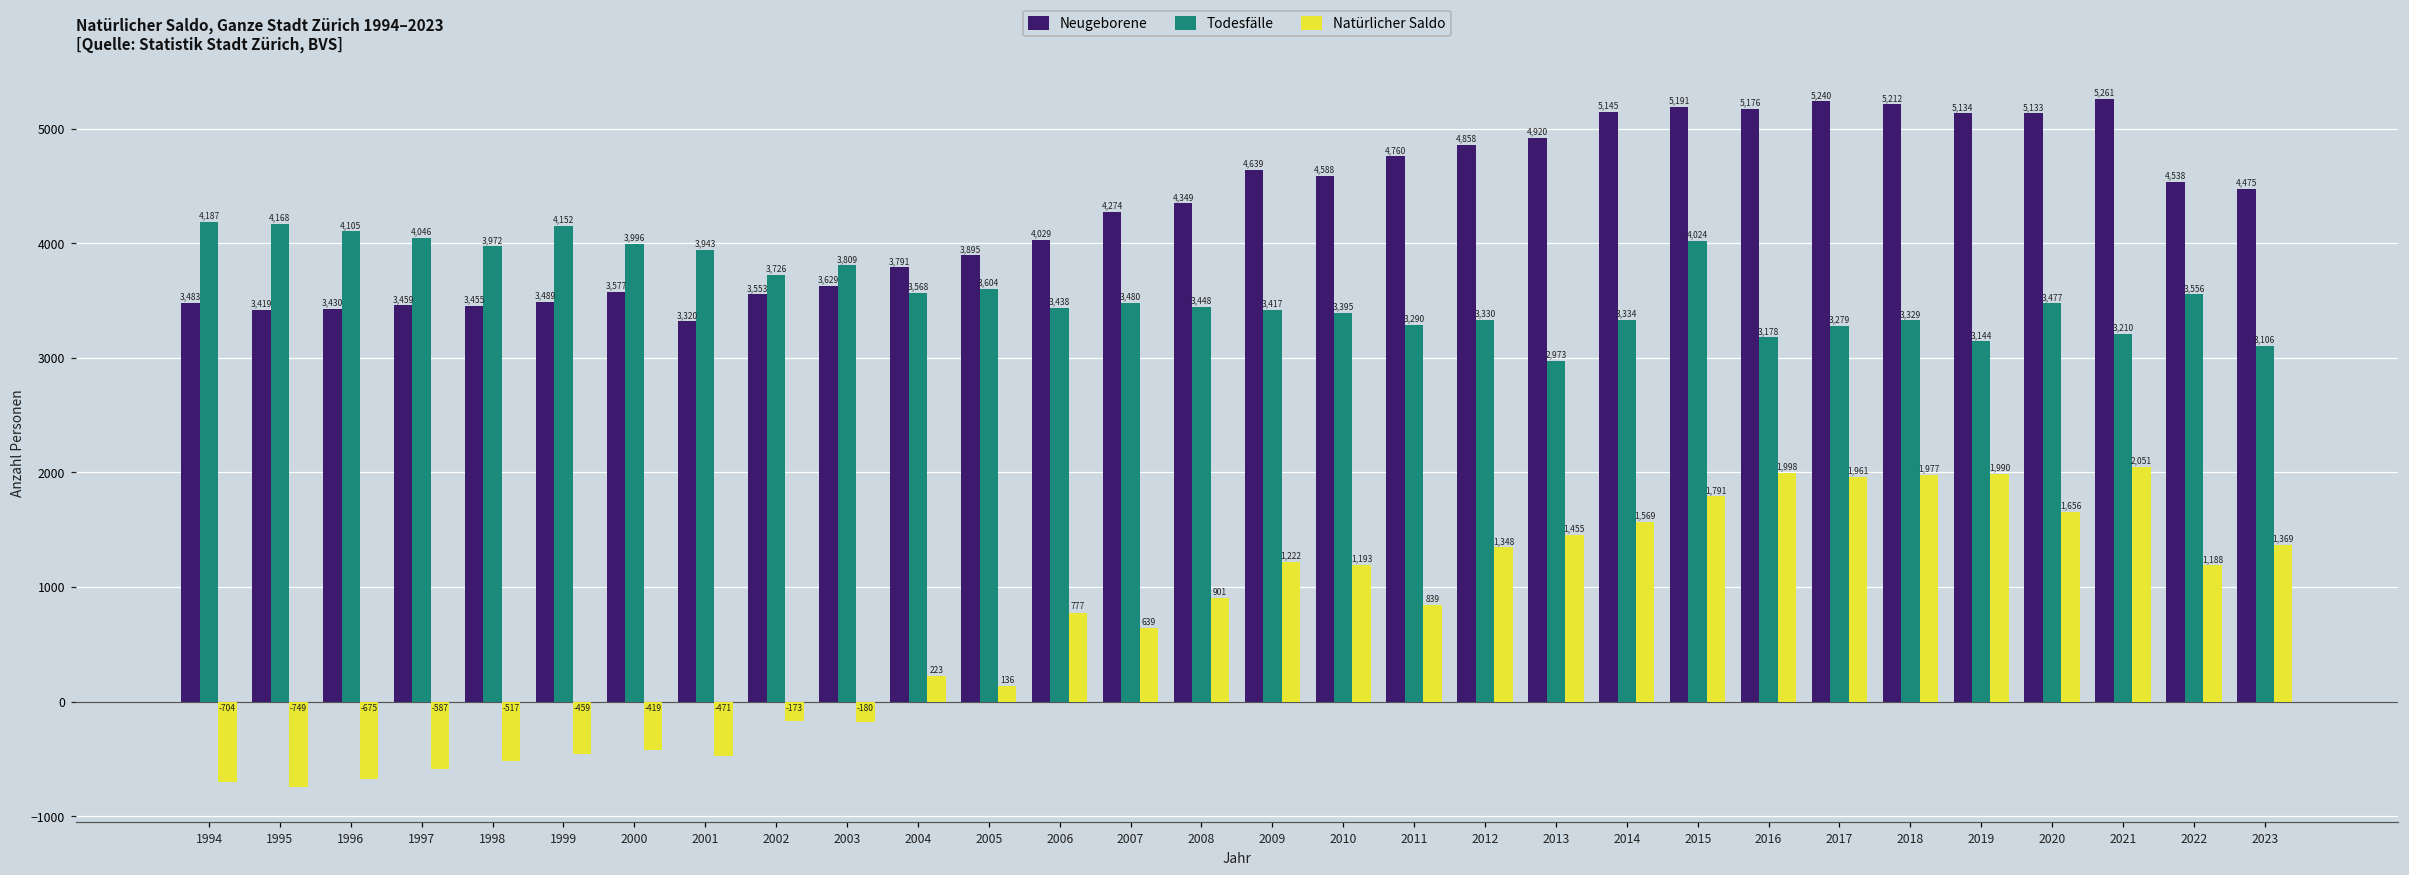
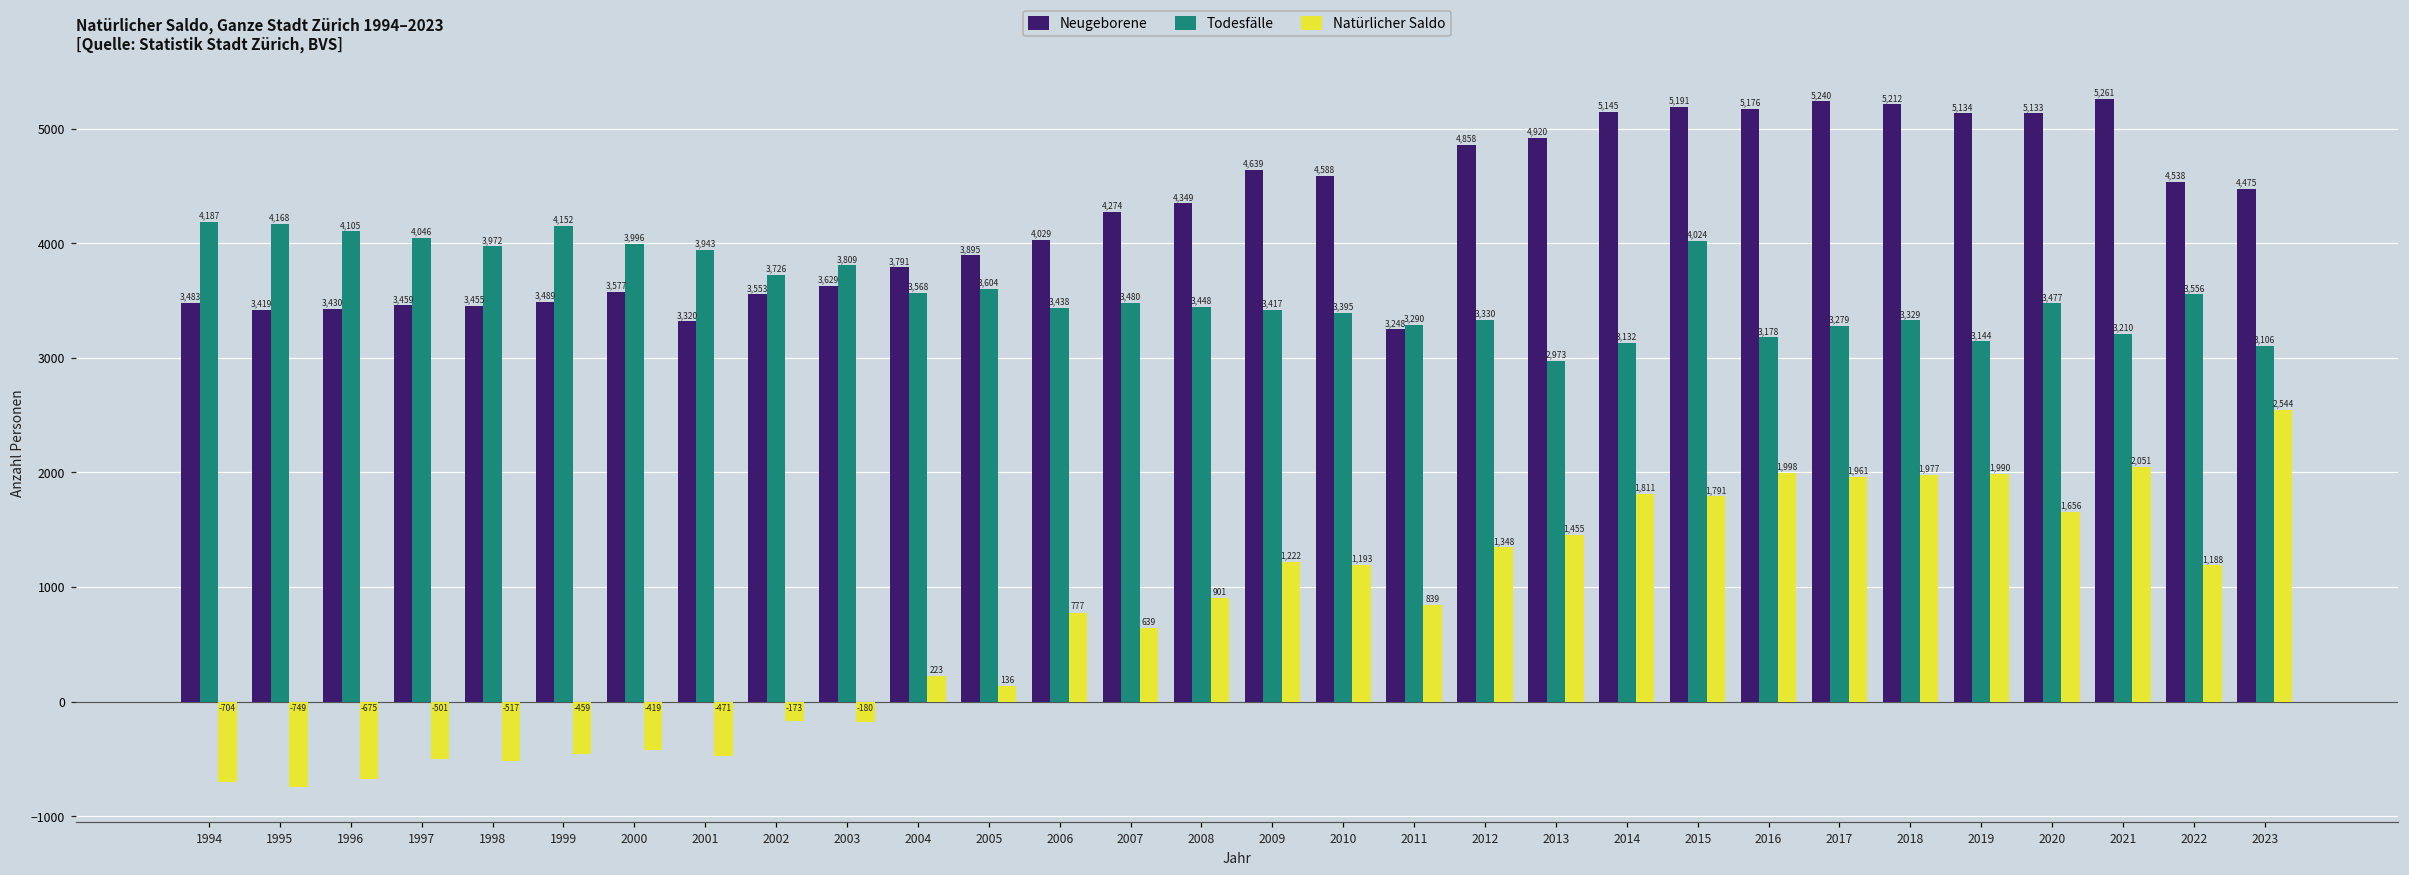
Natürlicher Saldo, 1997: -587 -> -501
Neugeborene, 2011: 4,760 -> 3,248
Todesfälle, 2014: 3,334 -> 3,132
Natürlicher Saldo, 2014: 1,569 -> 1,811
Natürlicher Saldo, 2023: 1,369 -> 2,544
